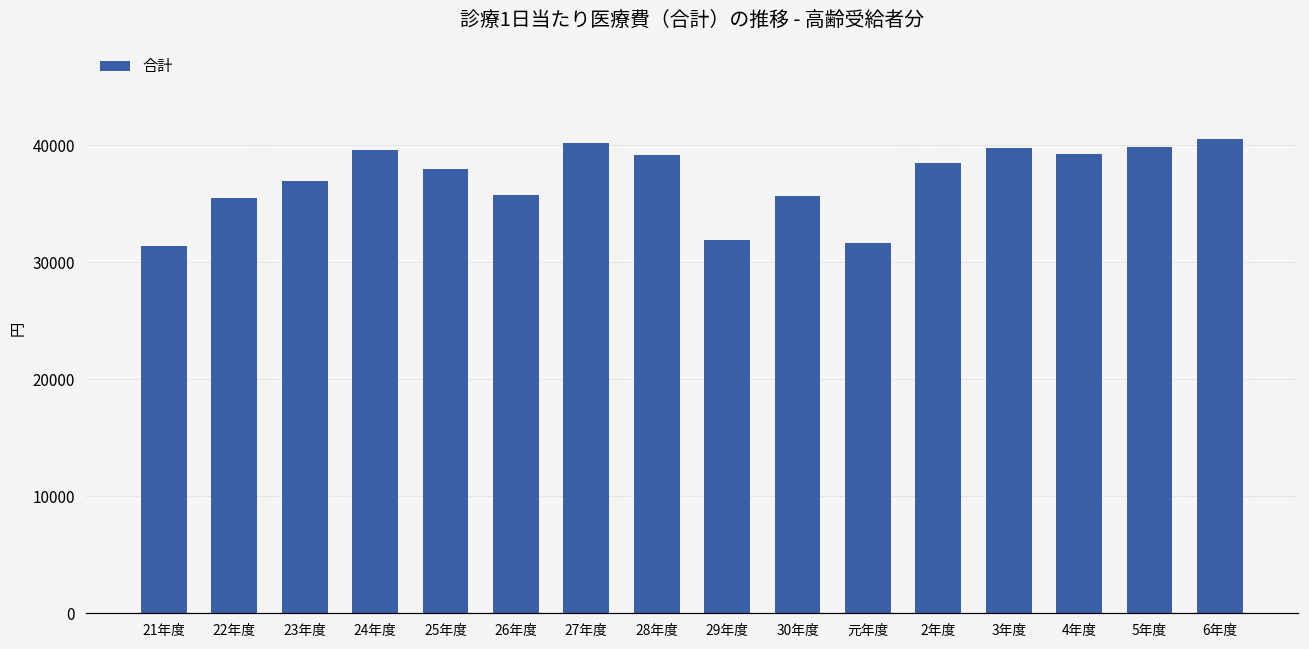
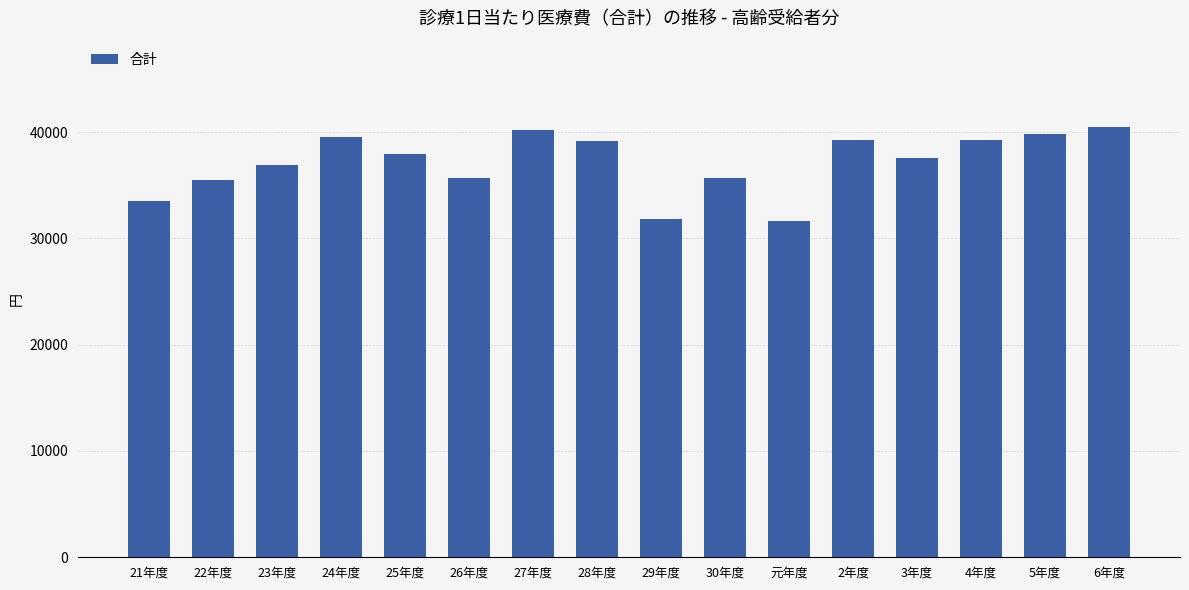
21年度: 31400 -> 33500
2年度: 38400 -> 39200
3年度: 39700 -> 37500
